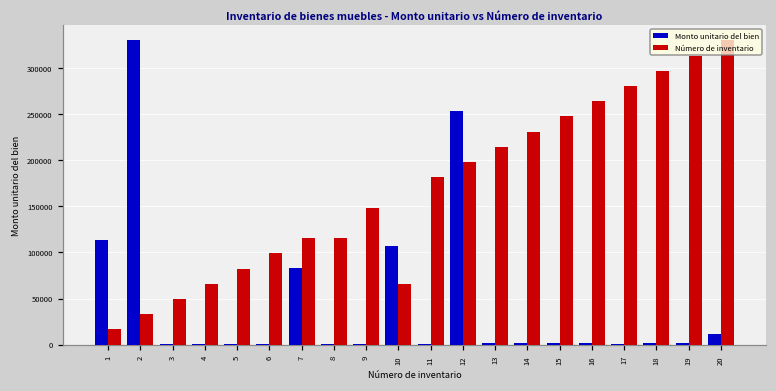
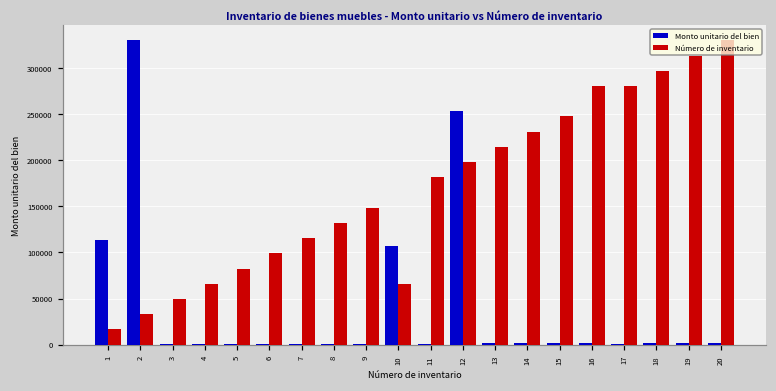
Monto unitario del bien, 7: 80000 -> 0
Número de inventario, 8: 120000 -> 130000
Número de inventario, 16: 260000 -> 280000
Monto unitario del bien, 20: 10000 -> 0
